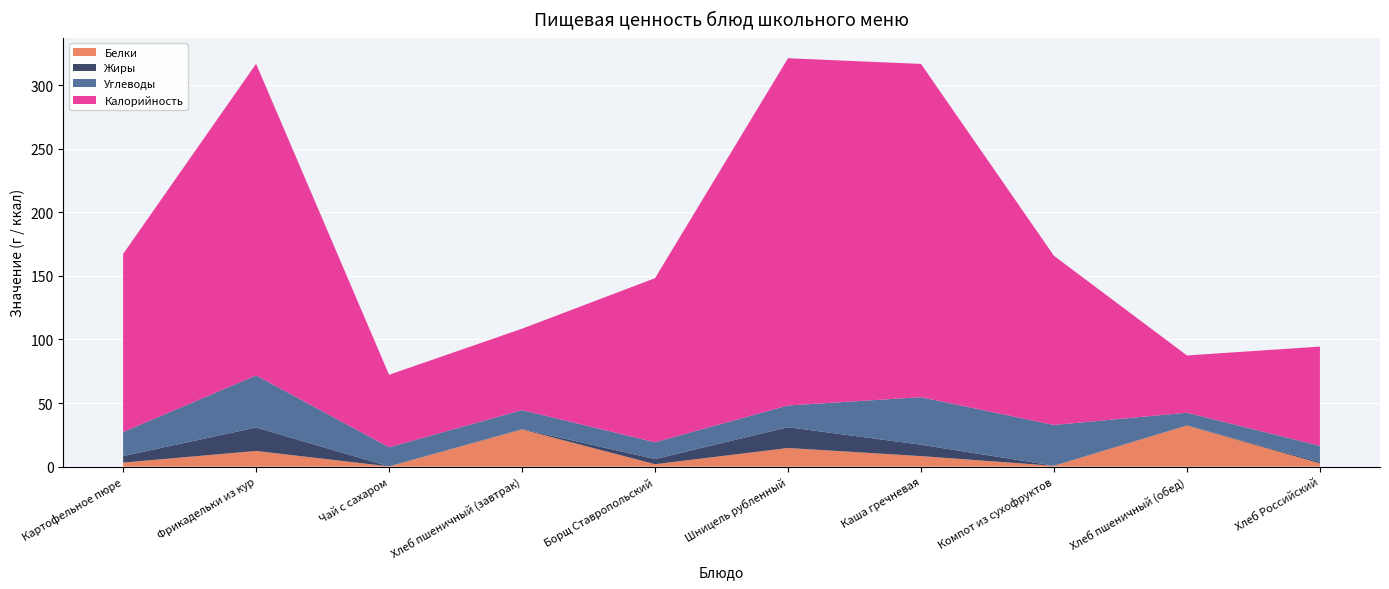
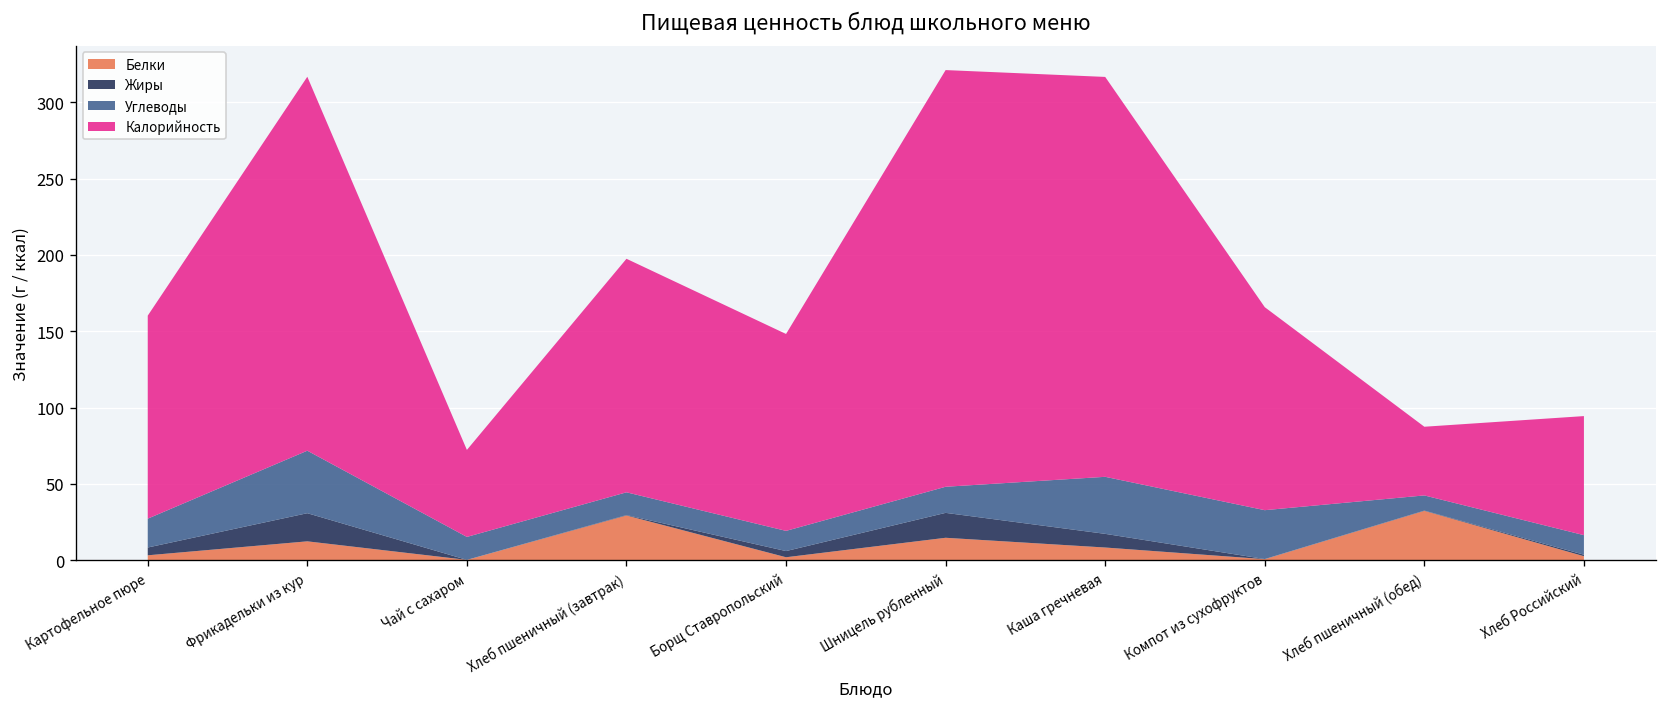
Калорийность, Картофельное пюре: 140 -> 133
Калорийность, Хлеб пшеничный (завтрак): 64 -> 153
